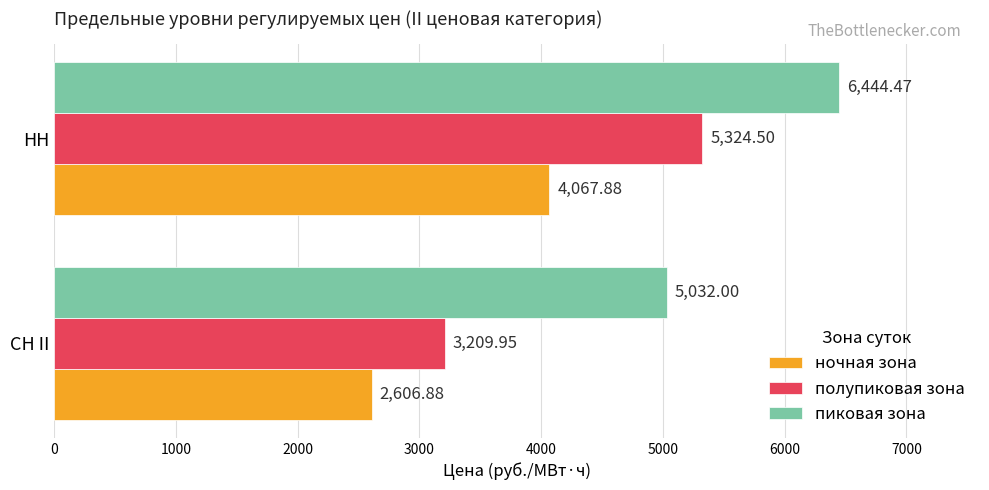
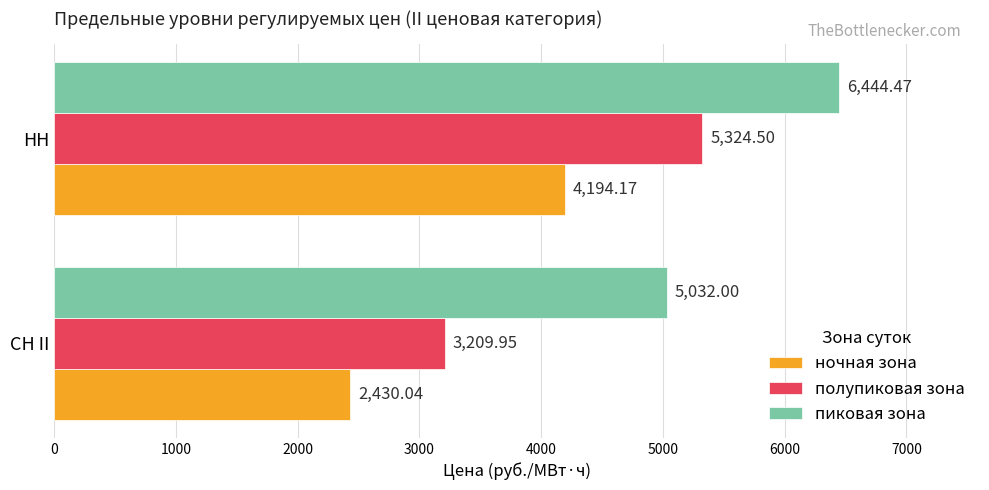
ночная зона, НН: 4,067.88 -> 4,194.17
ночная зона, СН II: 2,606.88 -> 2,430.04
